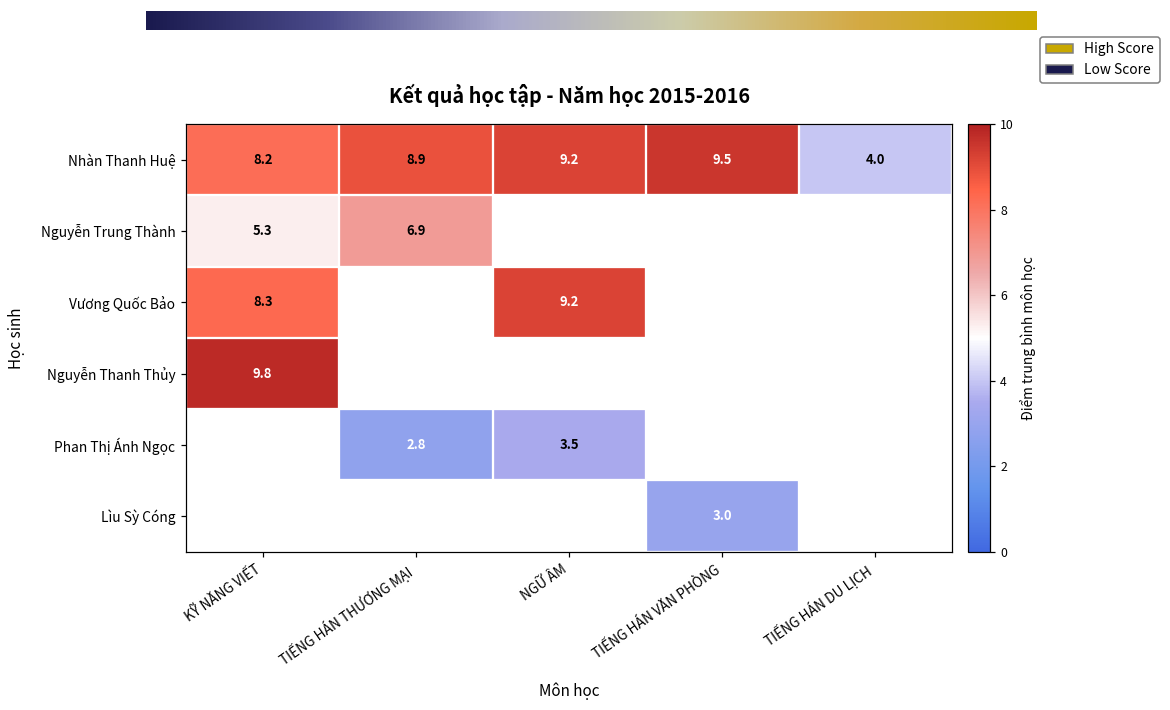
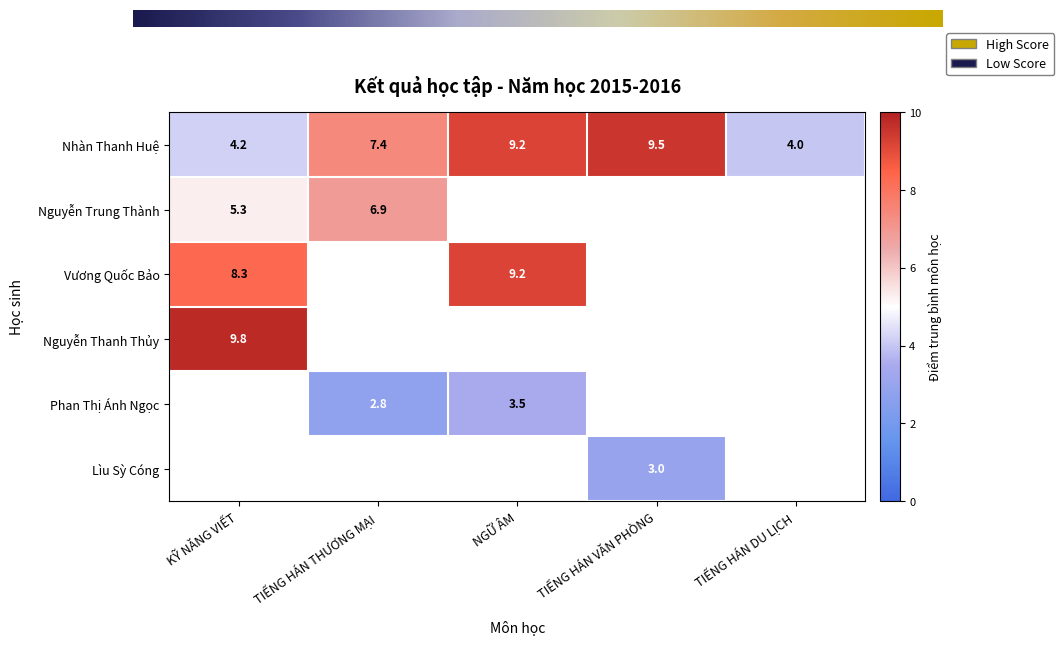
Nhàn Thanh Huệ, KỸ NĂNG VIẾT: 8.2 -> 4.2
Nhàn Thanh Huệ, TIẾNG HÁN THƯƠNG MẠI: 8.9 -> 7.4
